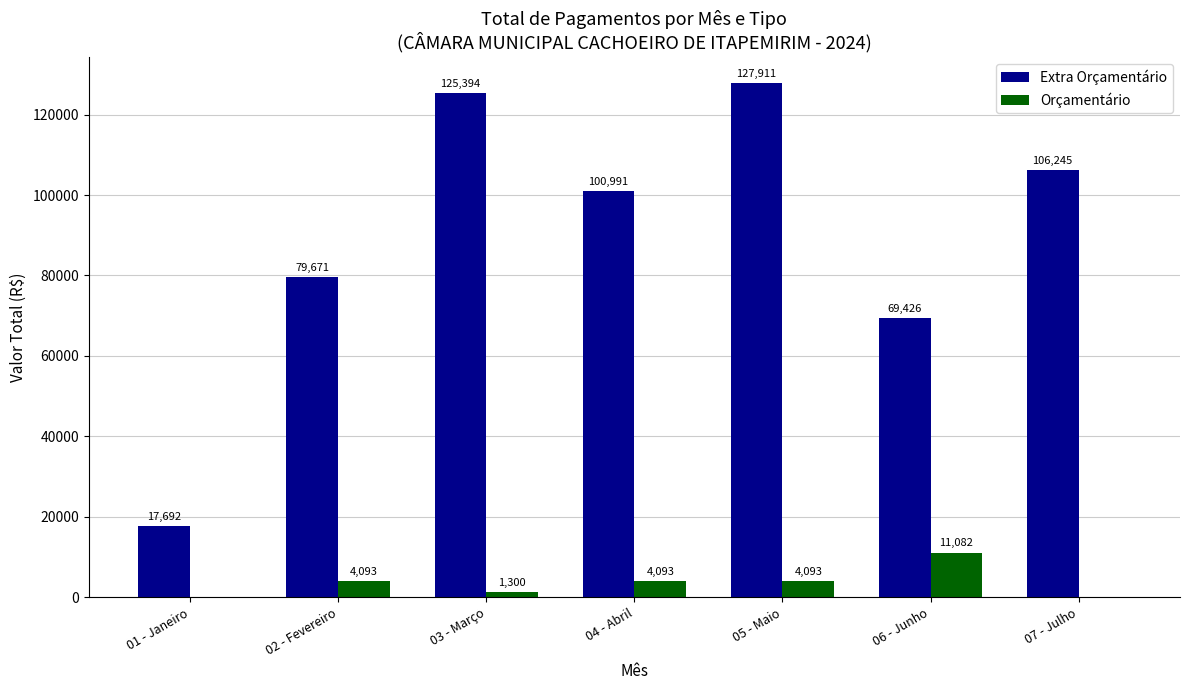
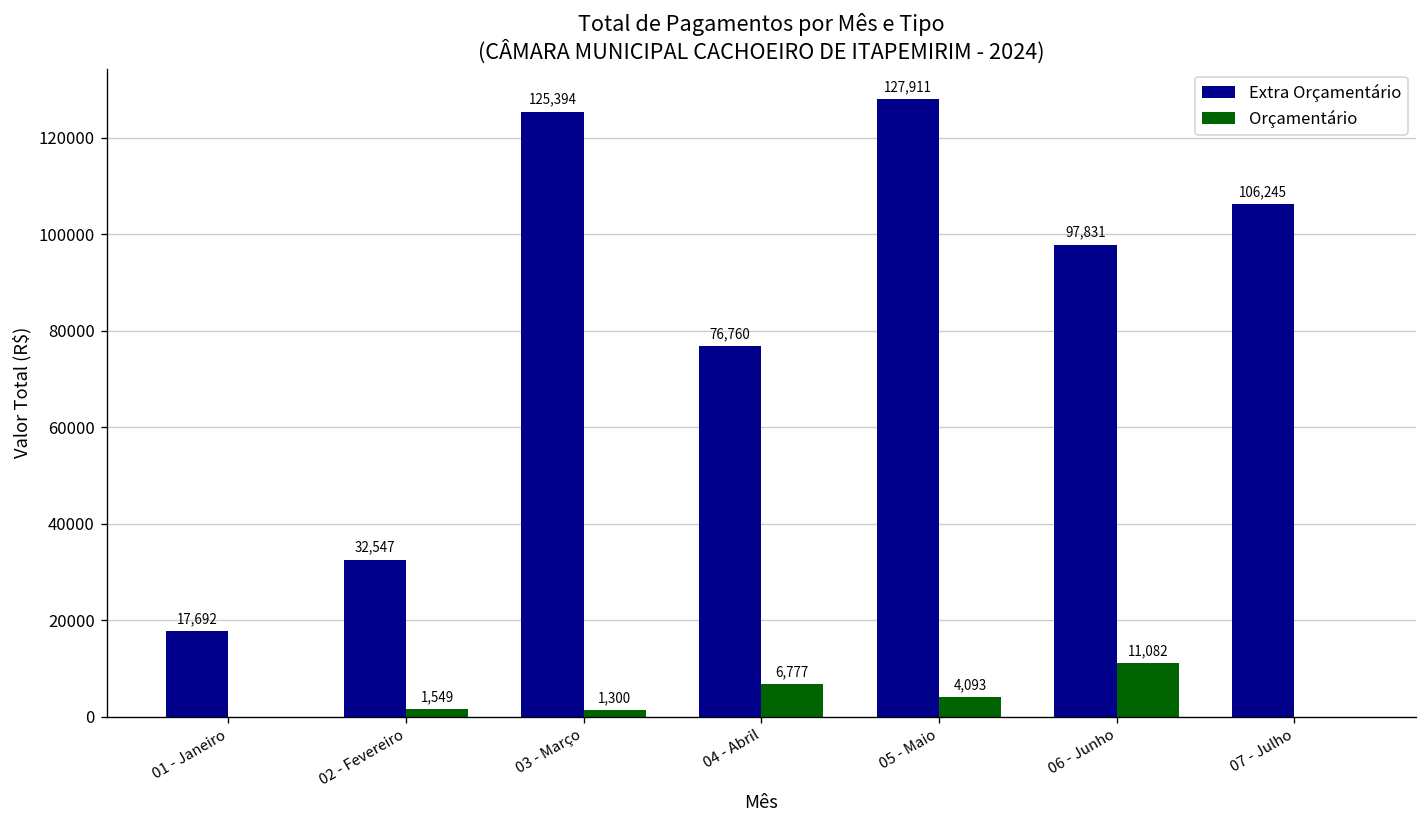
Extra Orçamentário, 02 - Fevereiro: 79,671 -> 32,547
Orçamentário, 02 - Fevereiro: 4,093 -> 1,549
Extra Orçamentário, 04 - Abril: 100,991 -> 76,760
Orçamentário, 04 - Abril: 4,093 -> 6,777
Extra Orçamentário, 06 - Junho: 69,426 -> 97,831
